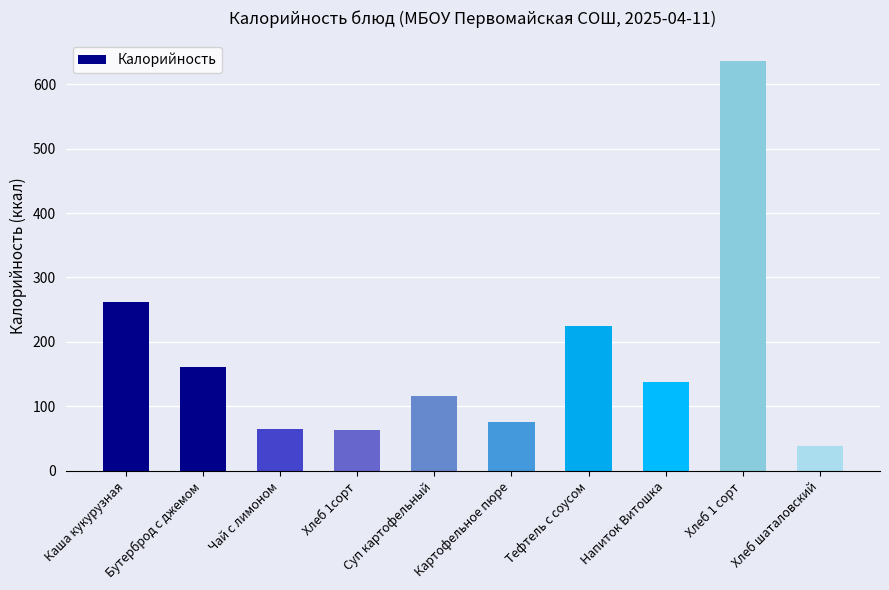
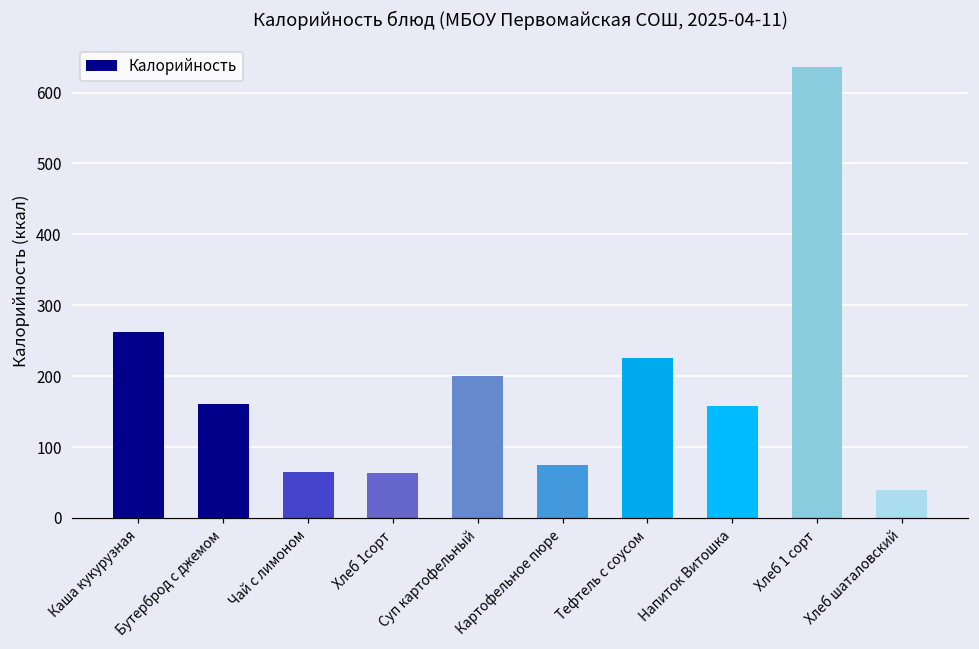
Суп картофельный: 120 -> 200
Напиток Витошка: 140 -> 160
